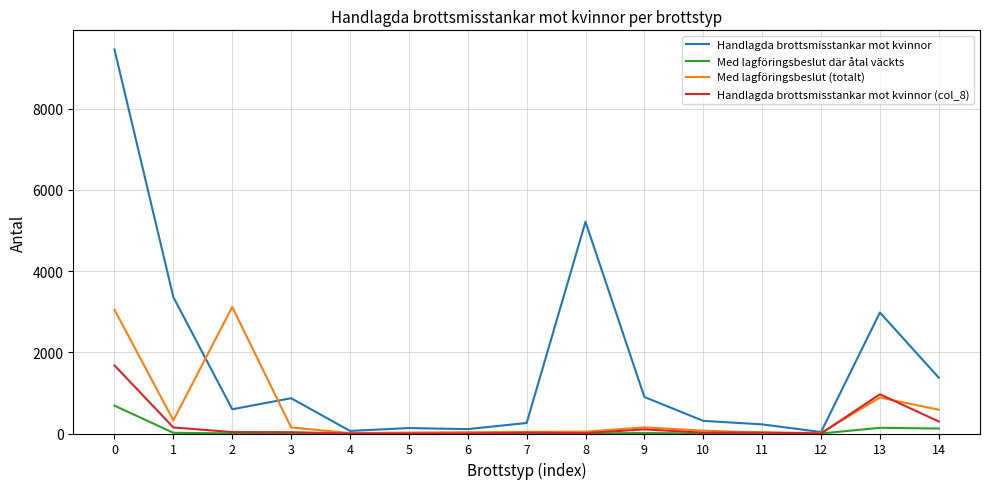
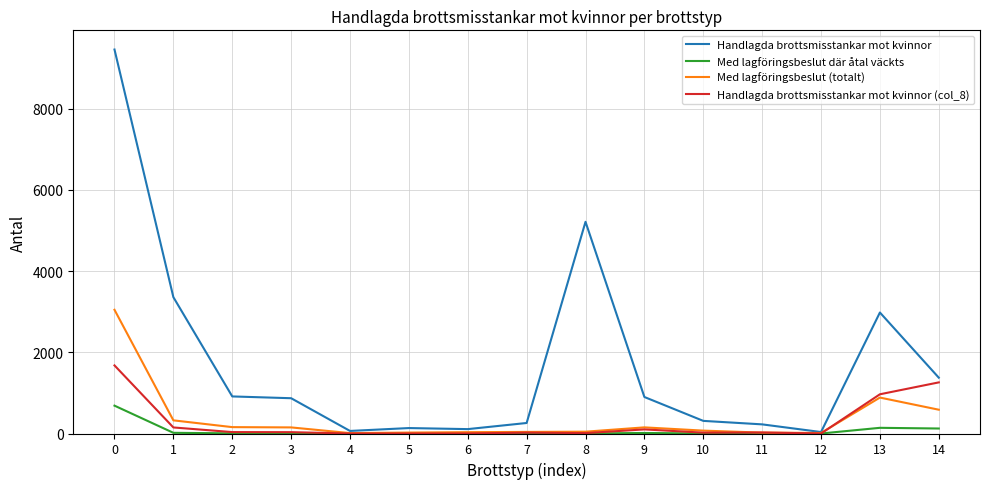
Handlagda brottsmisstankar mot kvinnor, 2: 600 -> 900
Med lagföringsbeslut (totalt), 2: 3100 -> 200
Handlagda brottsmisstankar mot kvinnor (col_8), 14: 300 -> 1300
